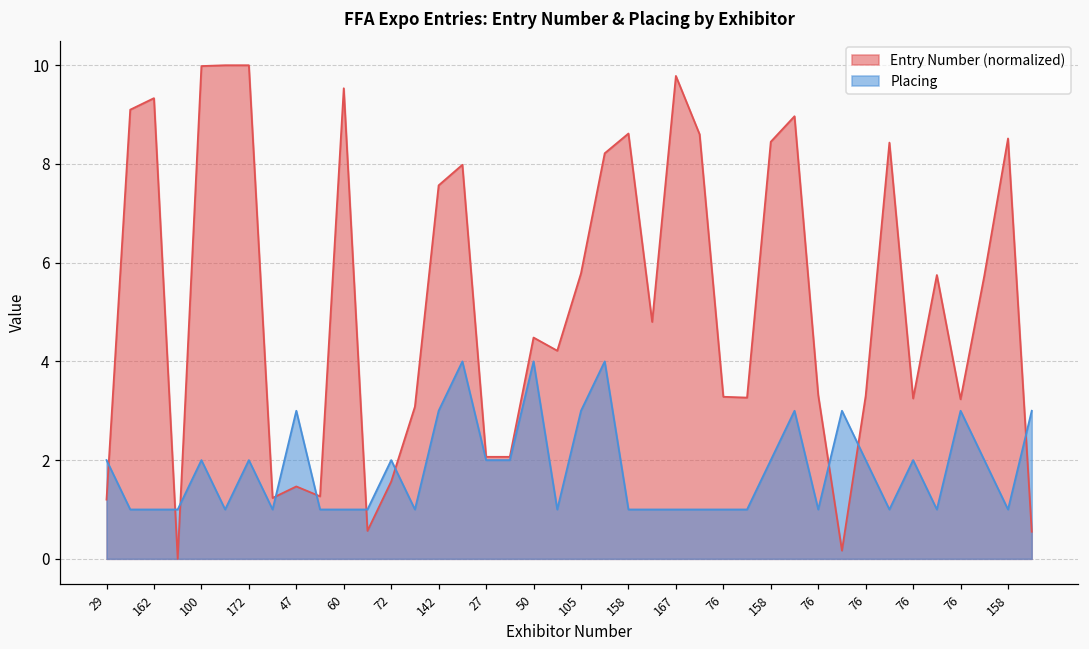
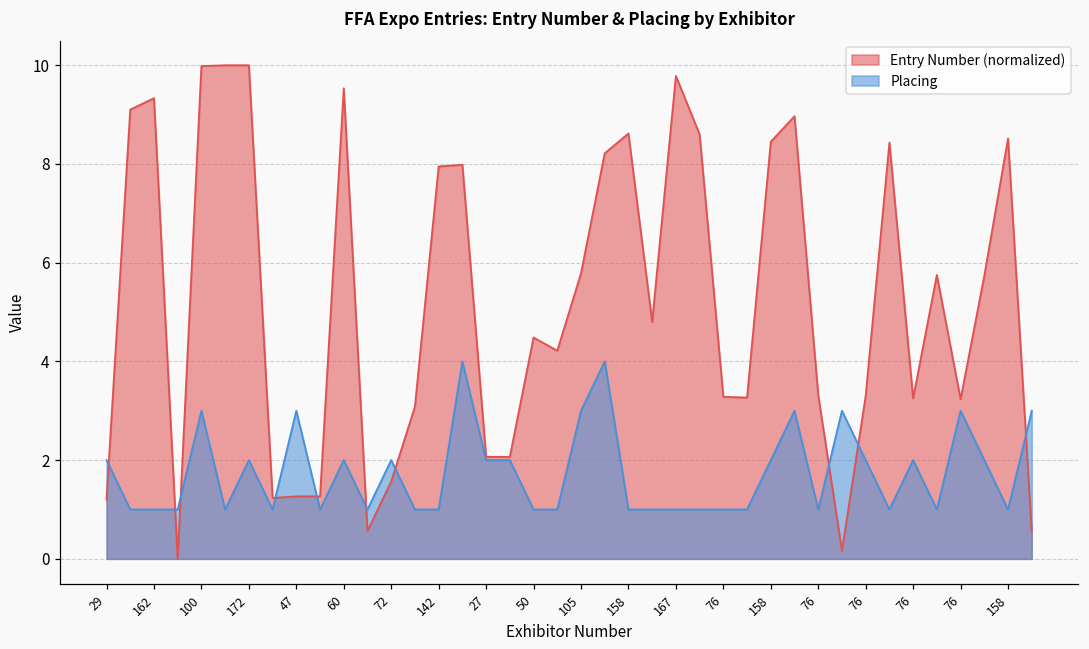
Placing, 100: 2 -> 3
Entry Number (normalized), 47: 1.5 -> 1.3
Placing, 60: 1 -> 2
Entry Number (normalized), 142: 7.6 -> 8.0
Placing, 142: 3 -> 1
Placing, 50: 4 -> 1
